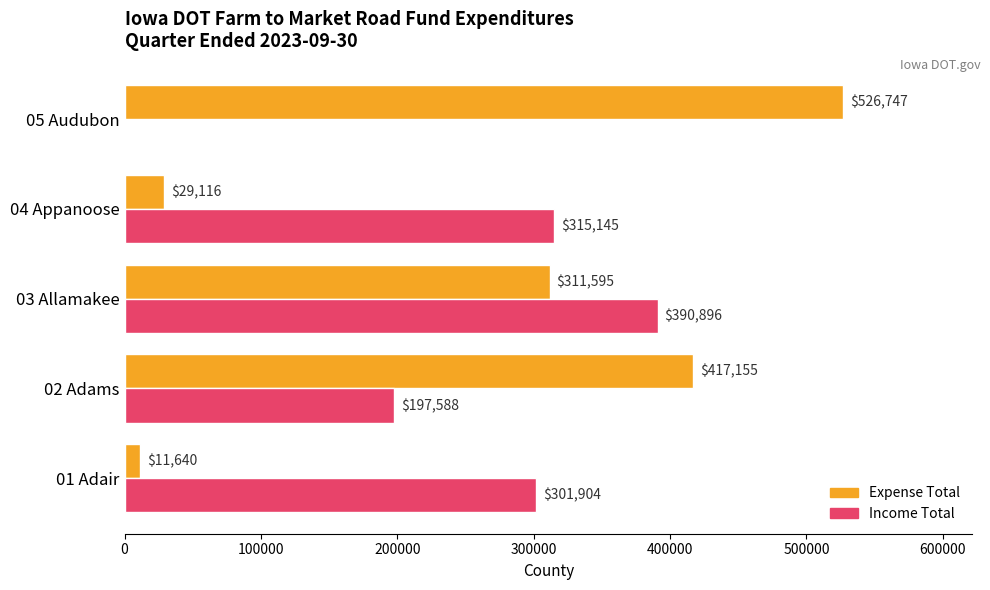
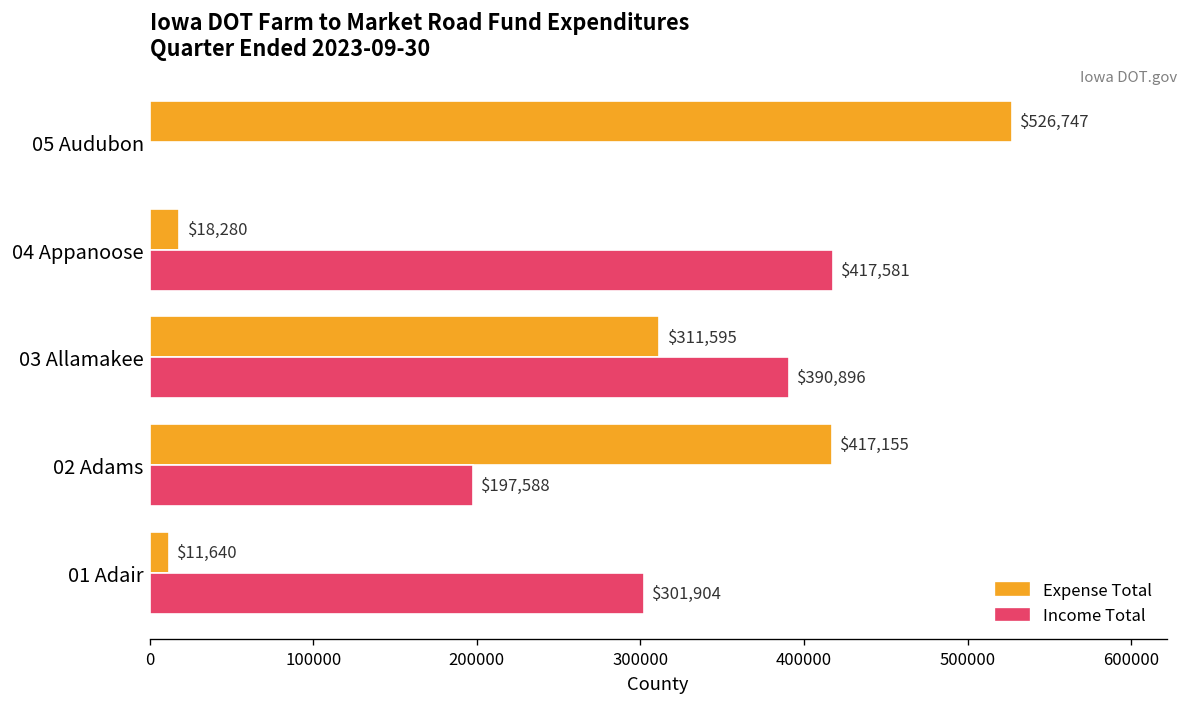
Expense Total, 04 Appanoose: $29,116 -> $18,280
Income Total, 04 Appanoose: $315,145 -> $417,581
